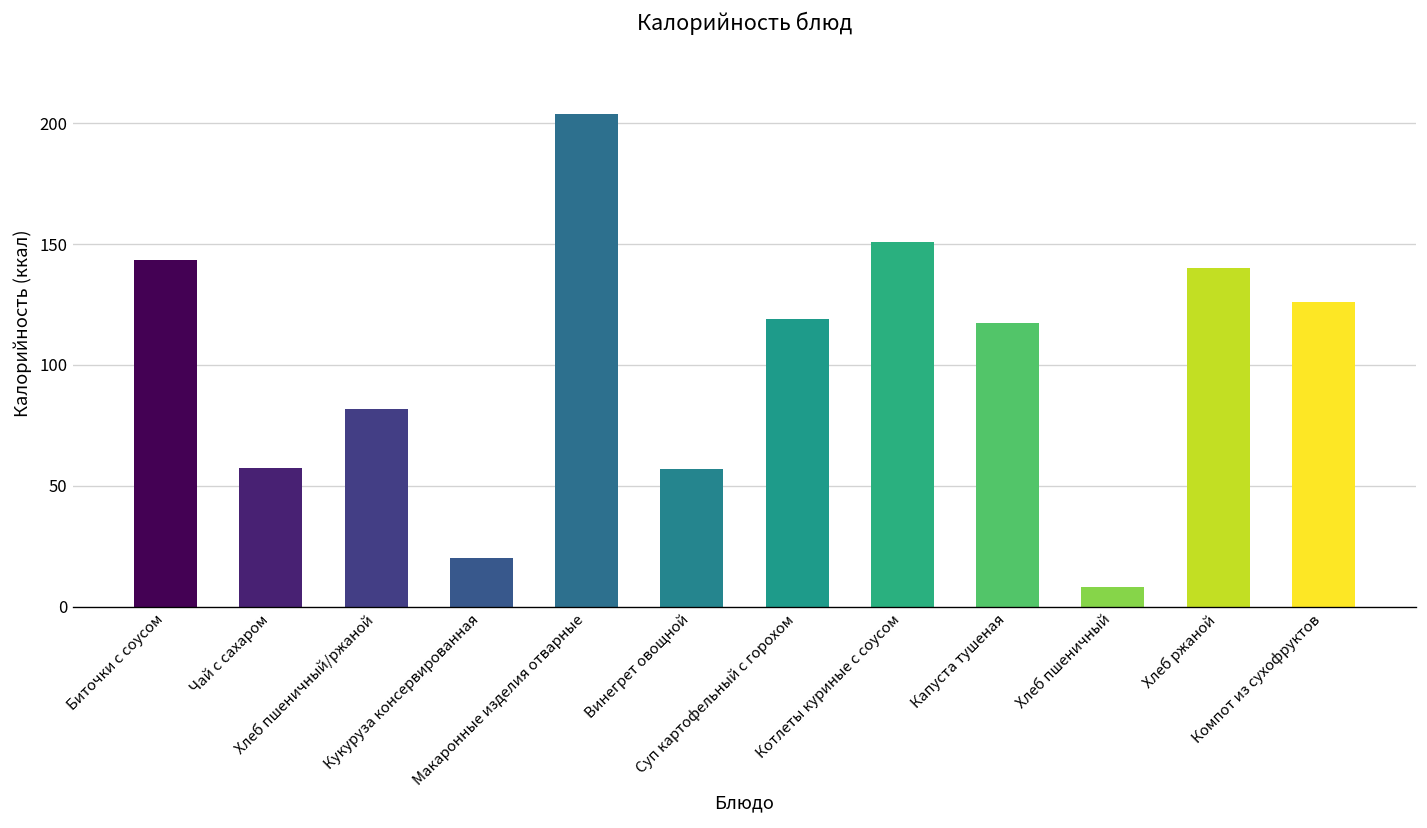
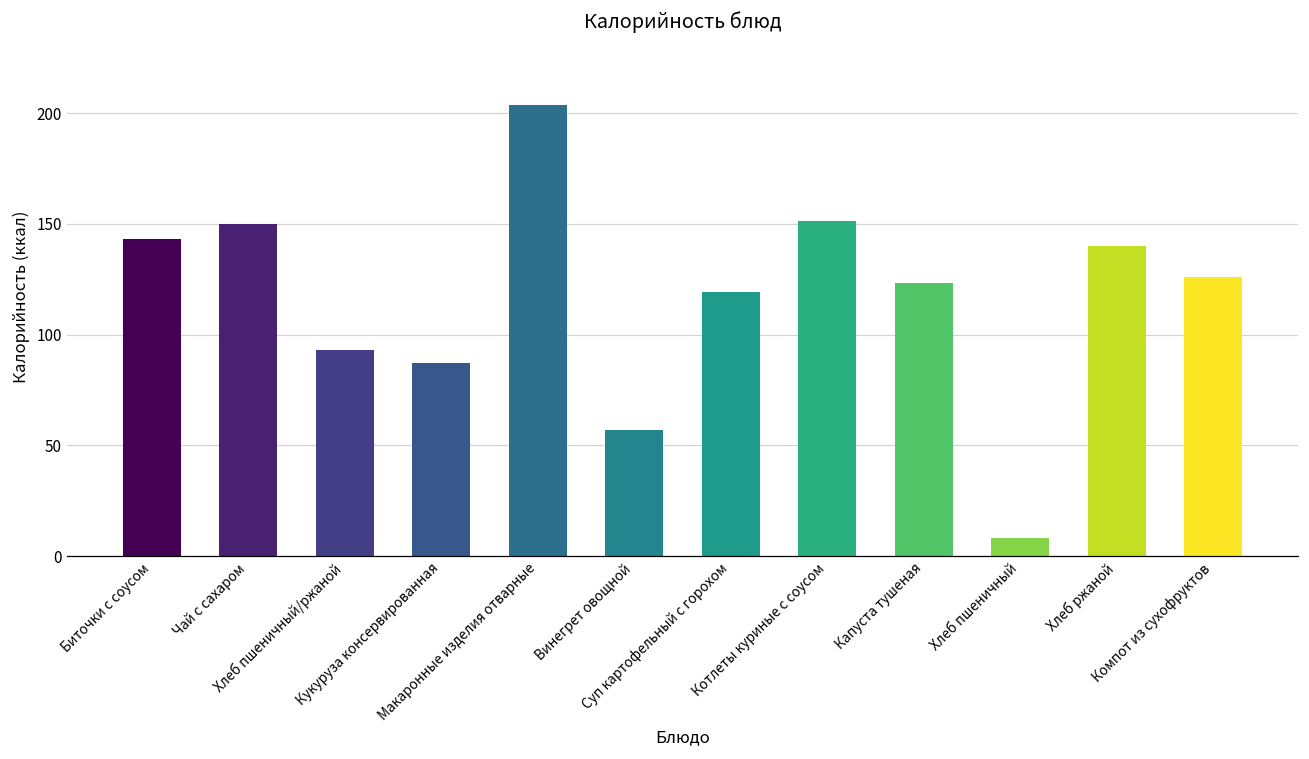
Чай с сахаром: 57 -> 150
Хлеб пшеничный/ржаной: 82 -> 93
Кукуруза консервированная: 20 -> 87
Капуста тушеная: 118 -> 123
